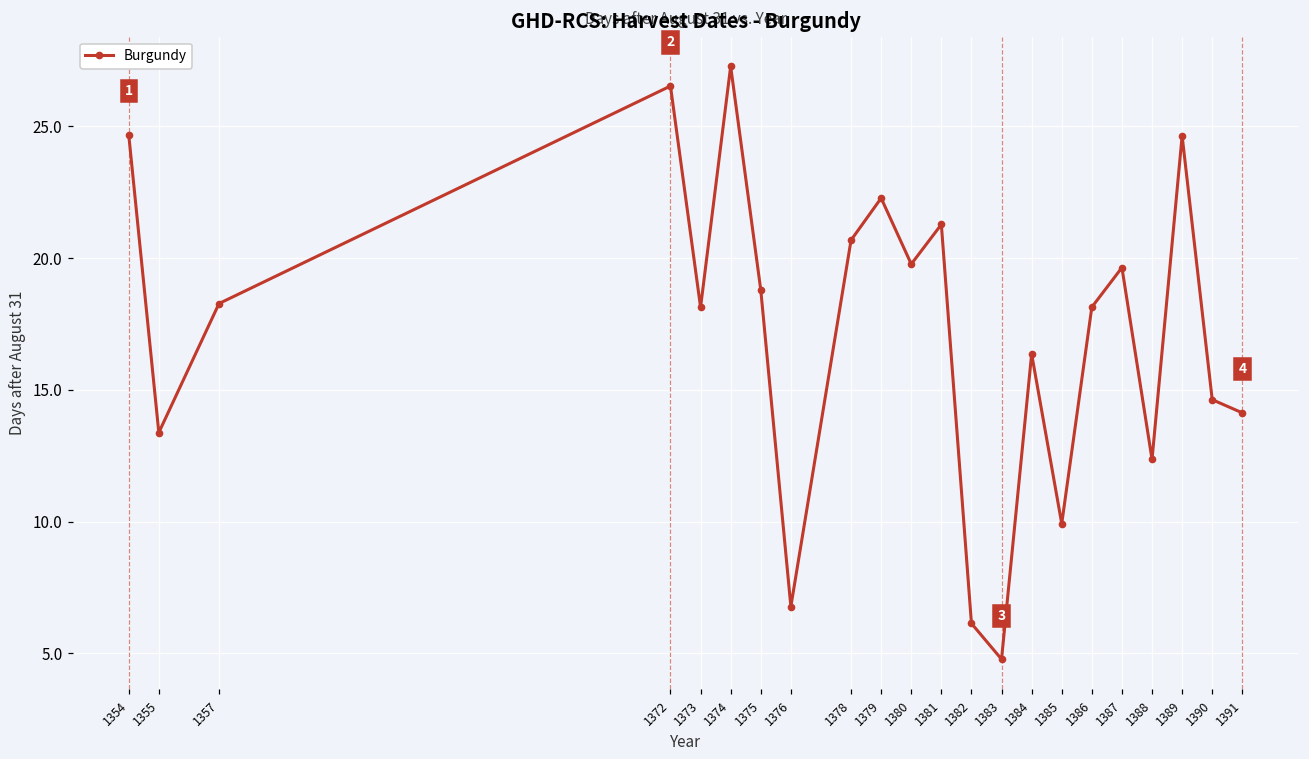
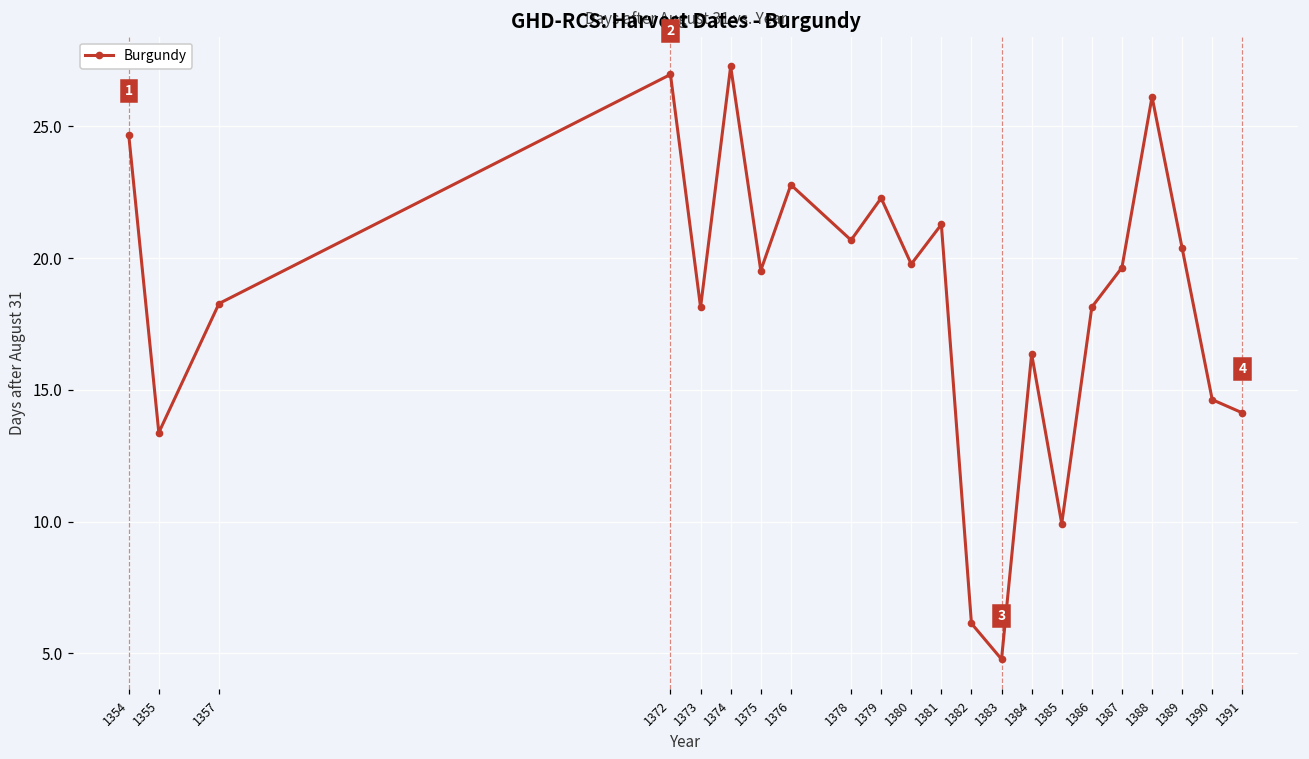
1372: 26.5 -> 27.0
1375: 18.8 -> 19.5
1376: 6.8 -> 22.8
1388: 12.4 -> 26.1
1389: 24.6 -> 20.4
